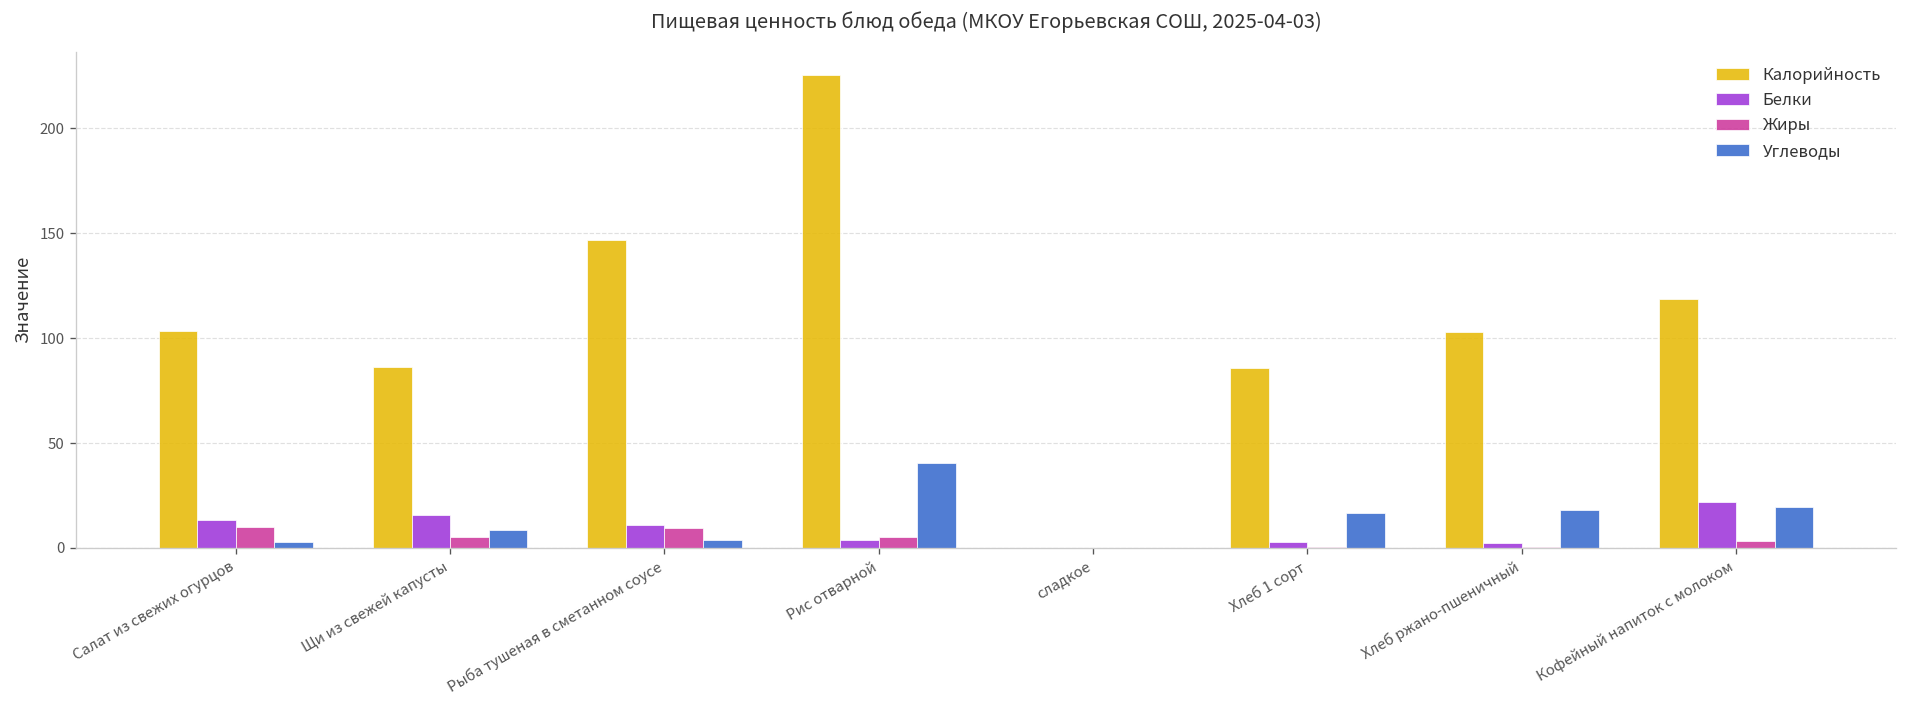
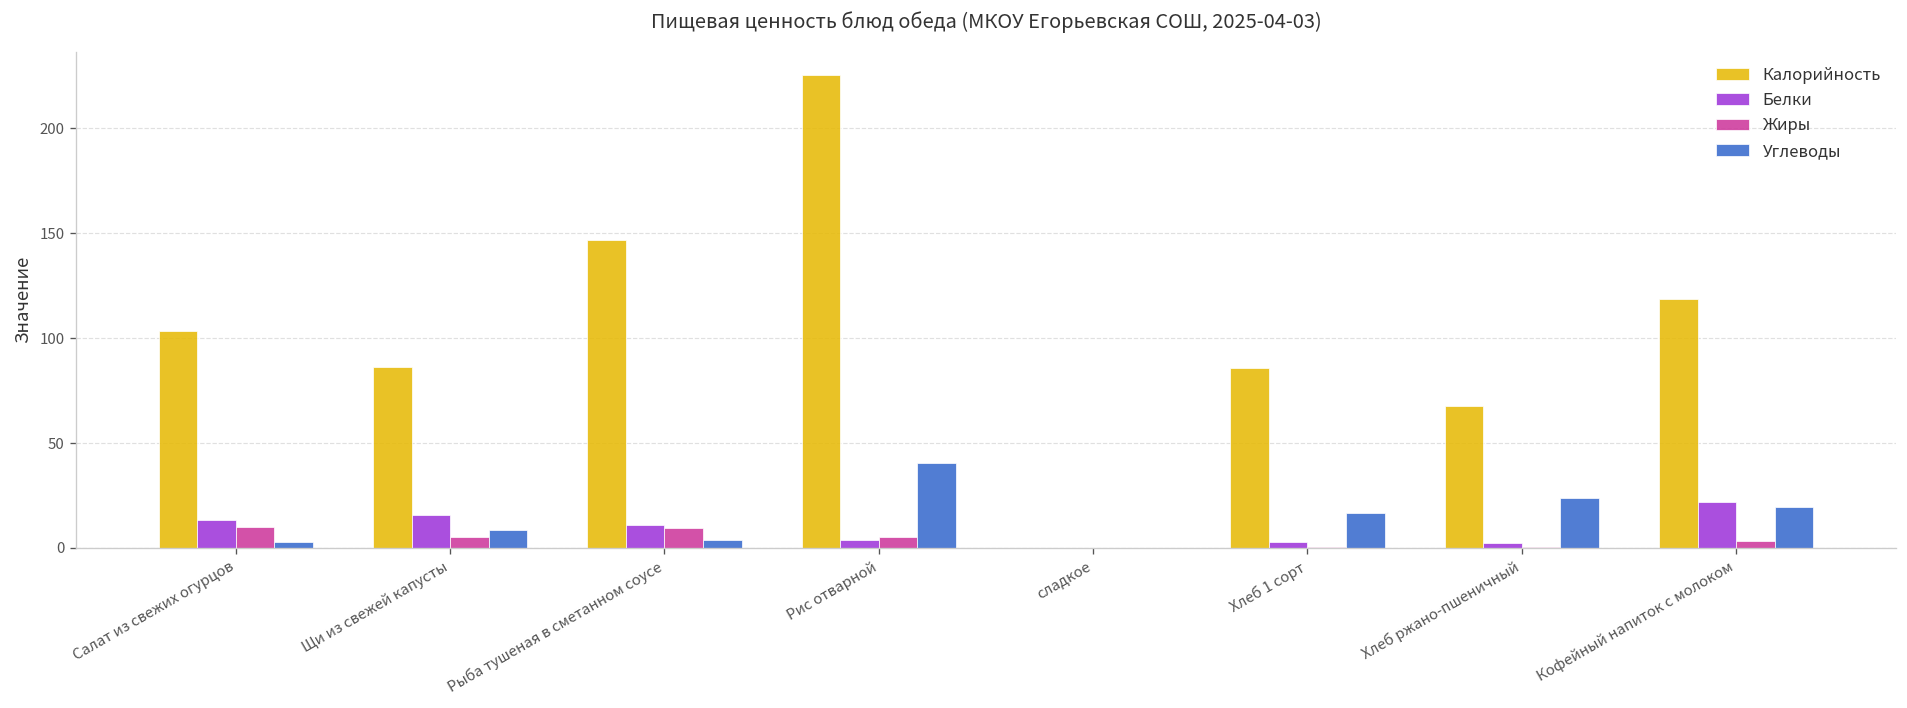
Калорийность, Хлеб ржано-пшеничный: 103 -> 68
Углеводы, Хлеб ржано-пшеничный: 18 -> 24
